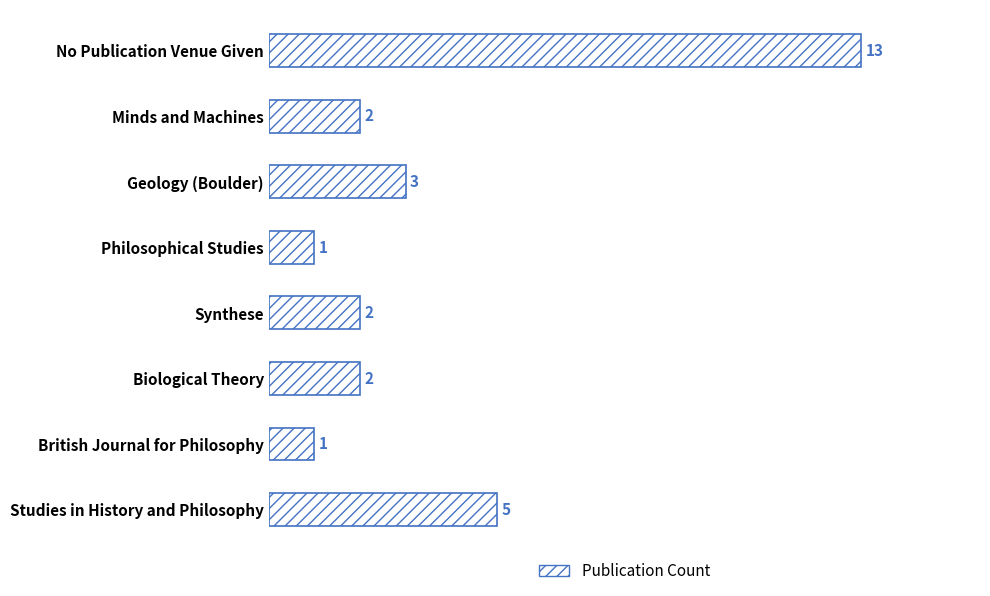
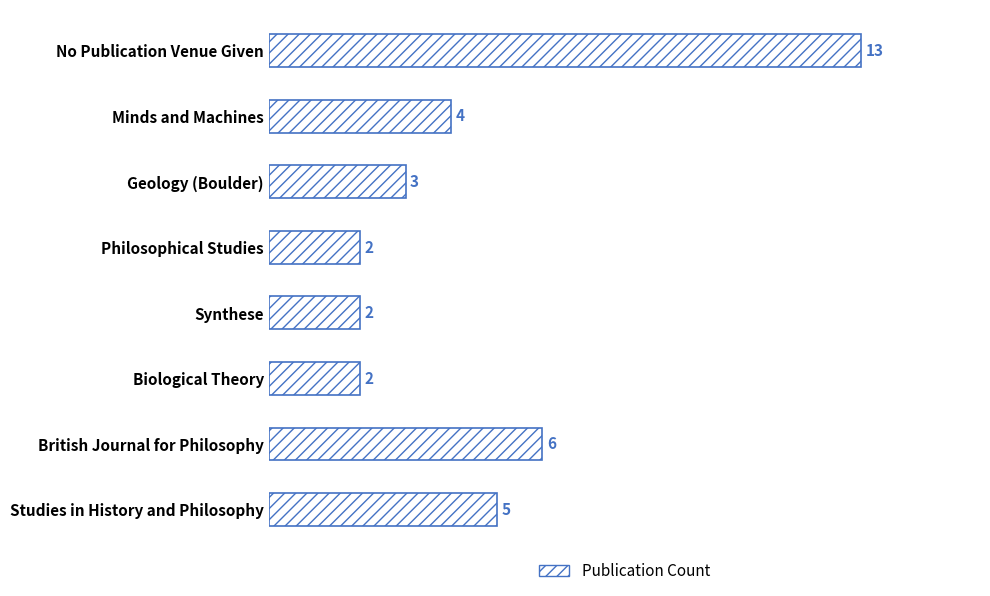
Minds and Machines: 2 -> 4
Philosophical Studies: 1 -> 2
British Journal for Philosophy: 1 -> 6
